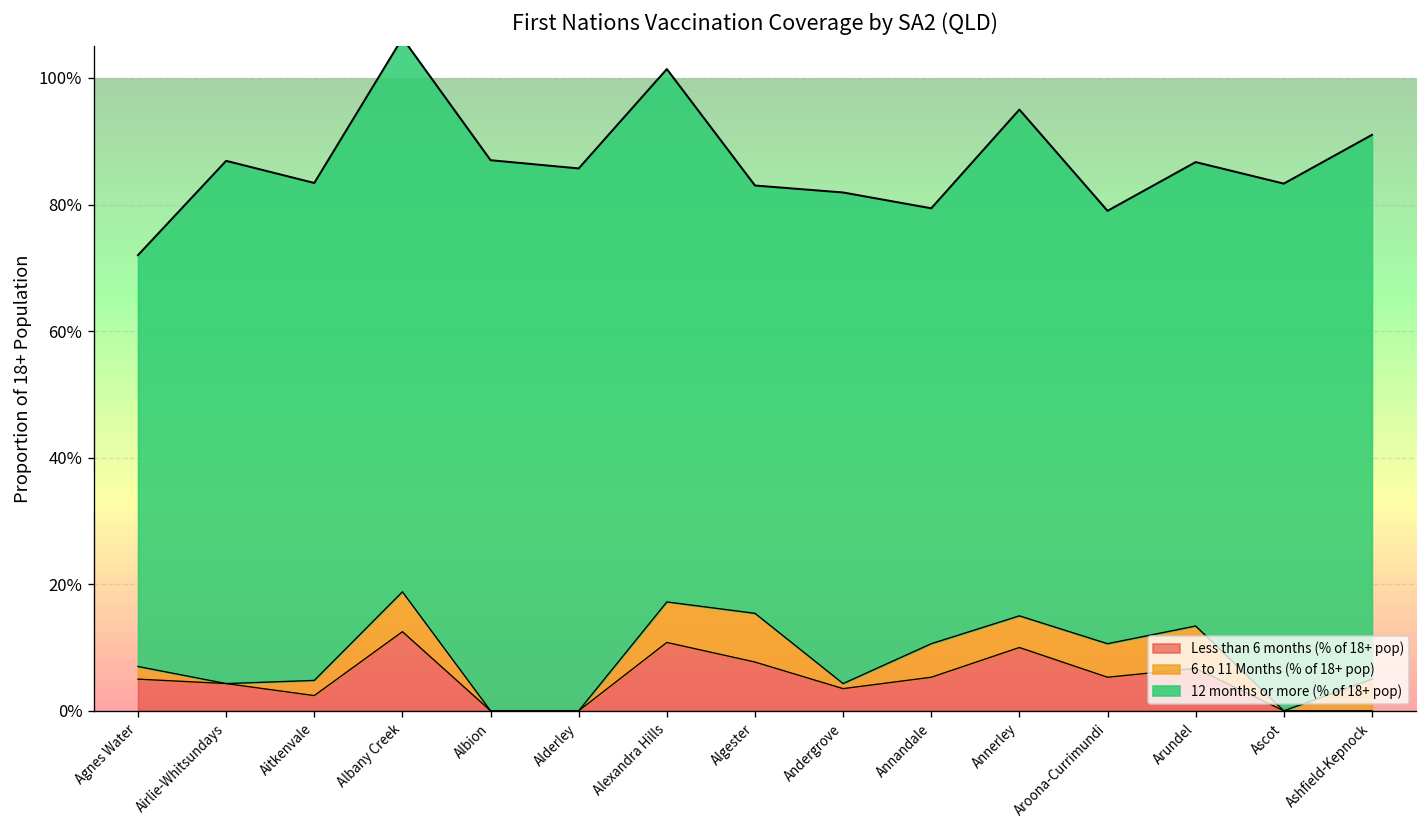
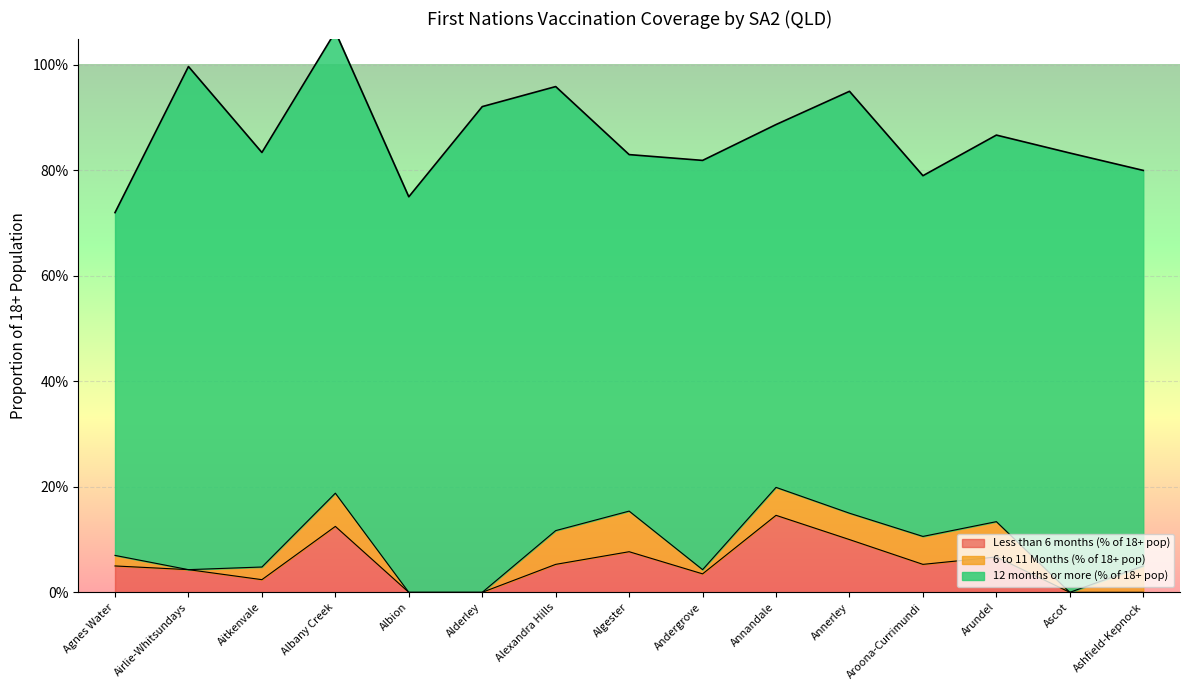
12 months or more (% of 18+ pop), Airlie-Whitsundays: 83% -> 95%
12 months or more (% of 18+ pop), Albion: 87% -> 75%
12 months or more (% of 18+ pop), Alderley: 86% -> 92%
Less than 6 months (% of 18+ pop), Alexandra Hills: 11% -> 5%
Less than 6 months (% of 18+ pop), Annandale: 5% -> 15%
12 months or more (% of 18+ pop), Ashfield-Kepnock: 86% -> 75%
